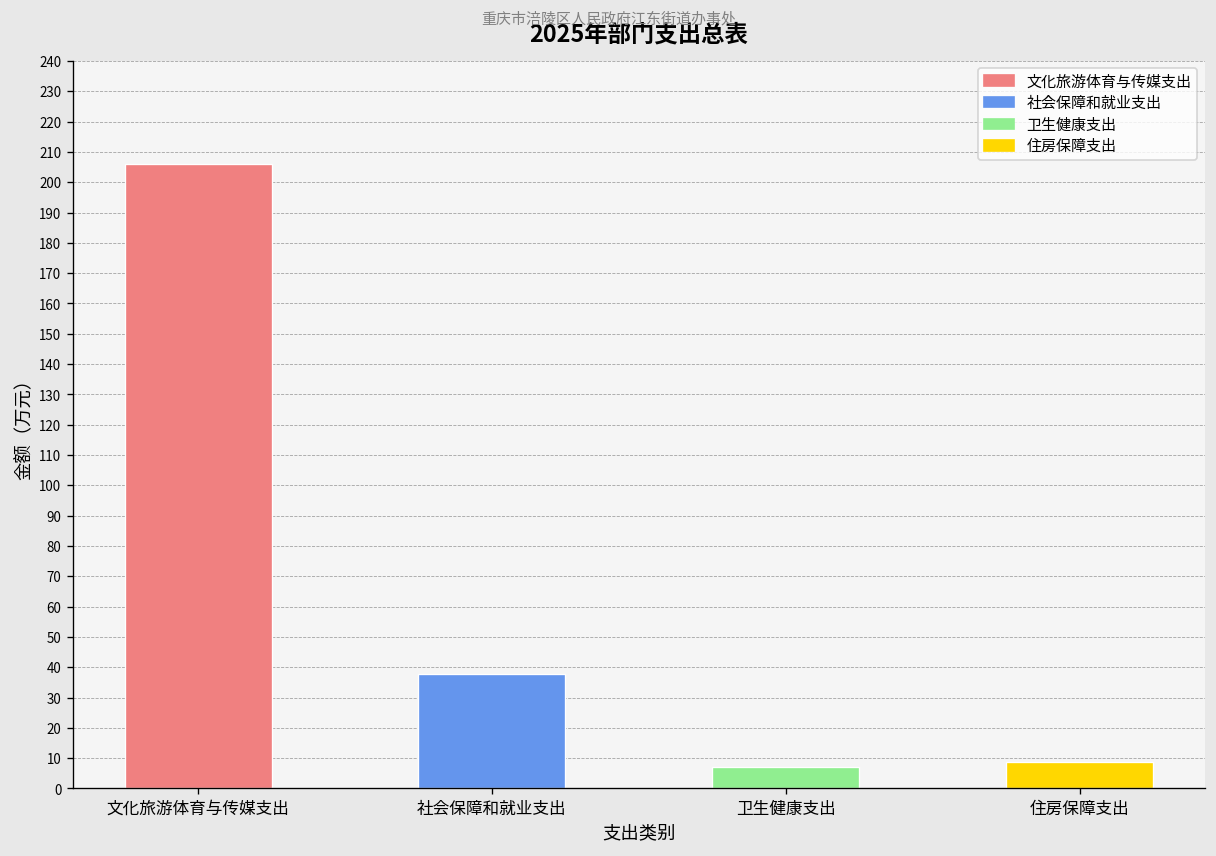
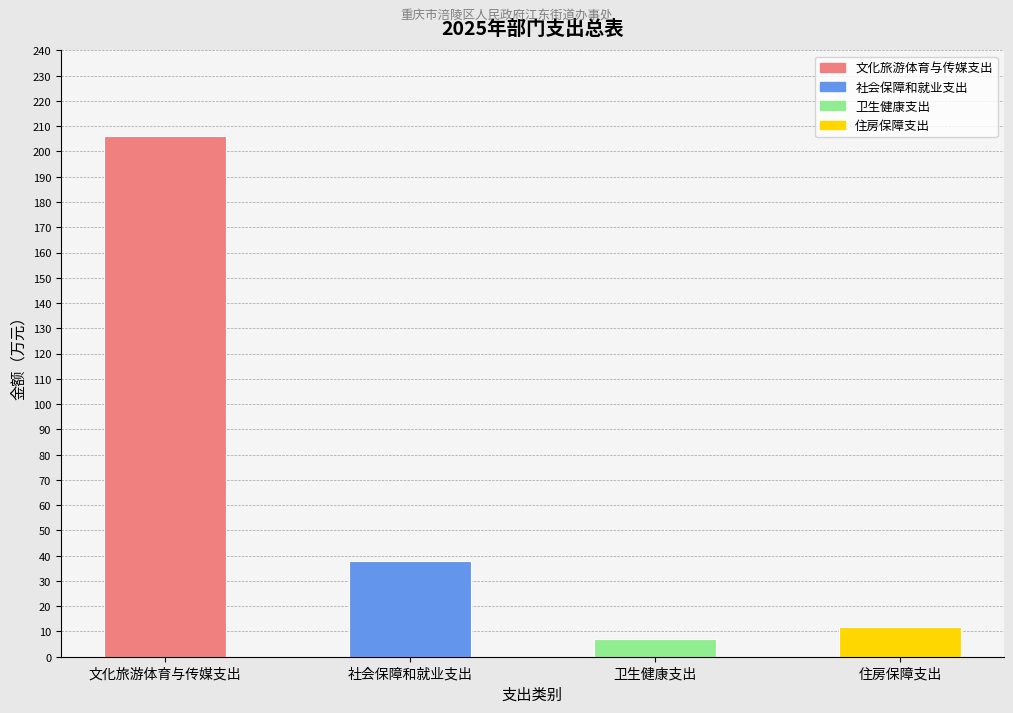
住房保障支出: 9 -> 12
